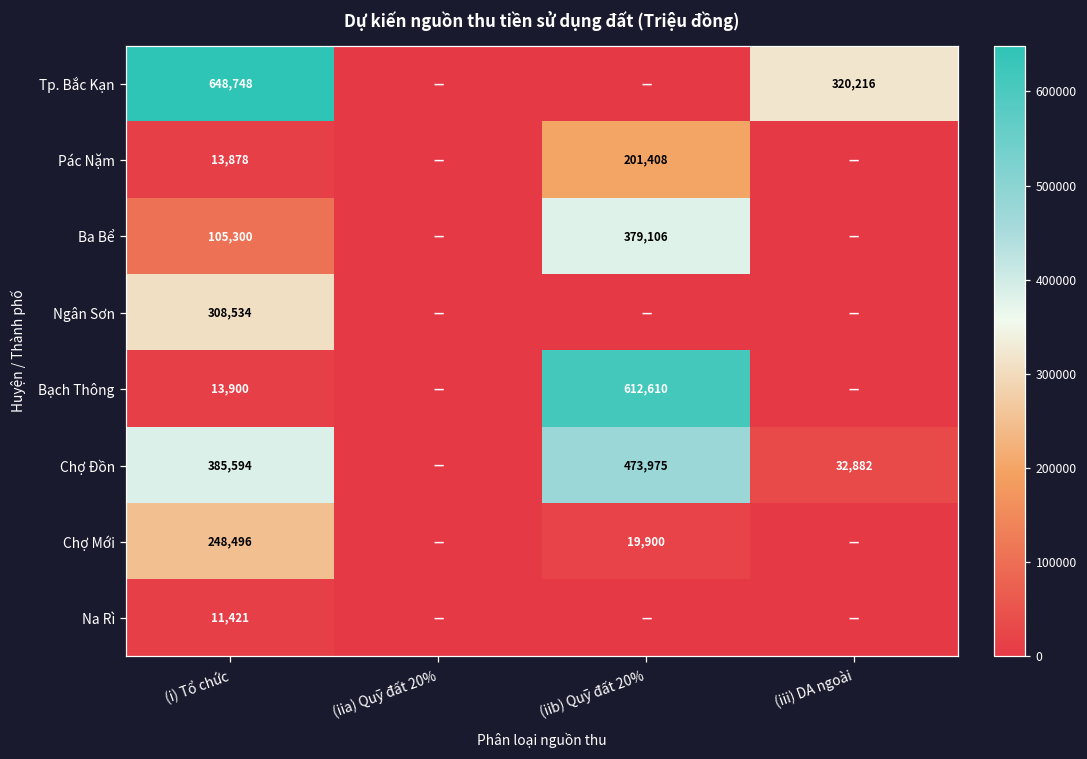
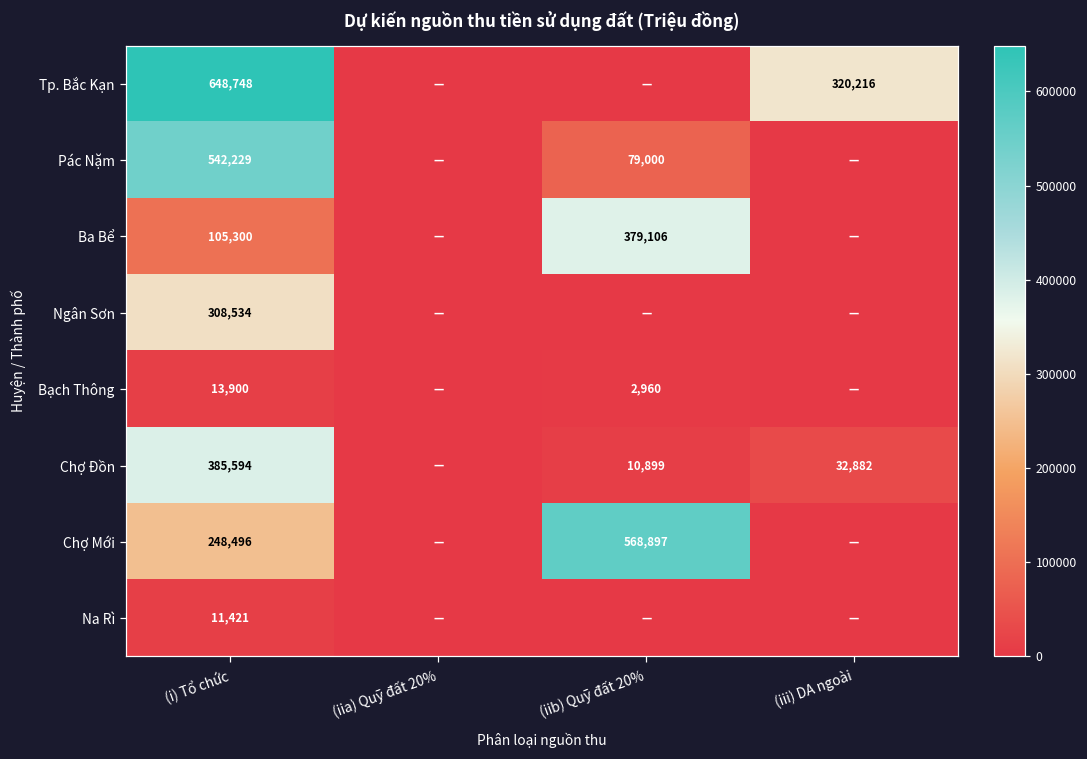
Pác Nặm, (i) Tổ chức: 13,878 -> 542,229
Pác Nặm, (iib) Quỹ đất 20%: 201,408 -> 79,000
Bạch Thông, (iib) Quỹ đất 20%: 612,610 -> 2,960
Chợ Đồn, (iib) Quỹ đất 20%: 473,975 -> 10,899
Chợ Mới, (iib) Quỹ đất 20%: 19,900 -> 568,897
